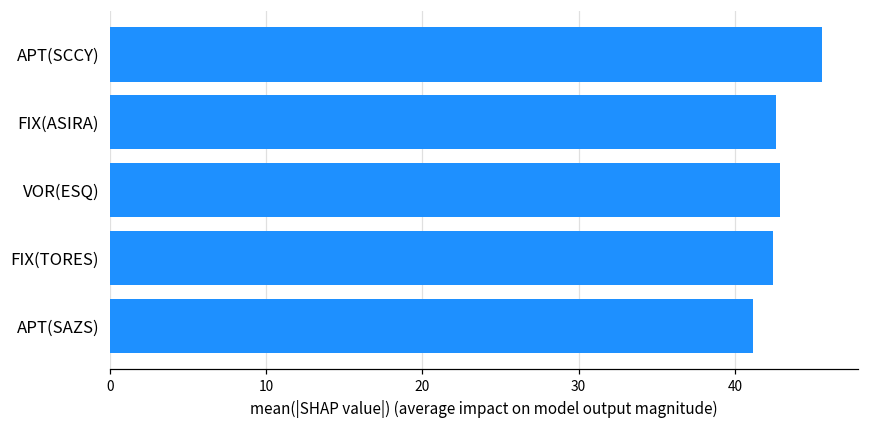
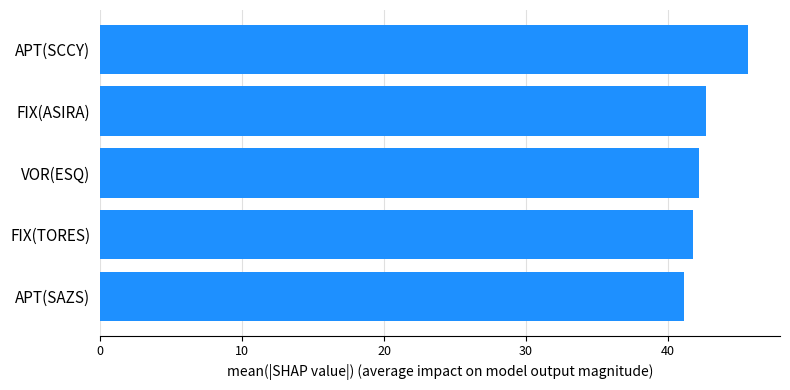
VOR(ESQ): 42.9 -> 42.2
FIX(TORES): 42.5 -> 41.7
